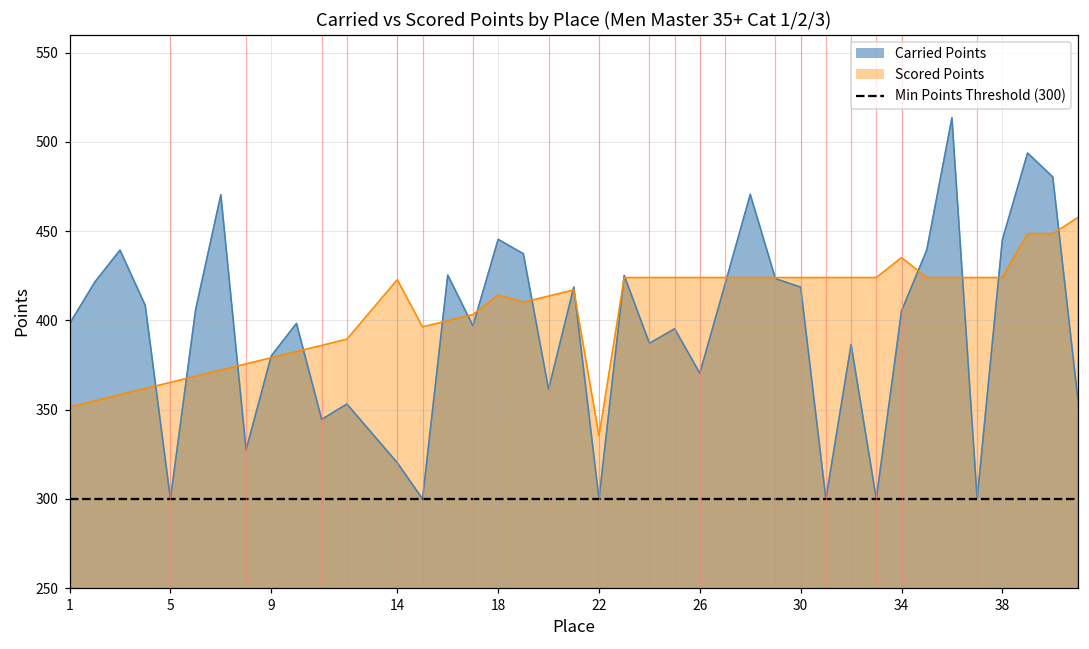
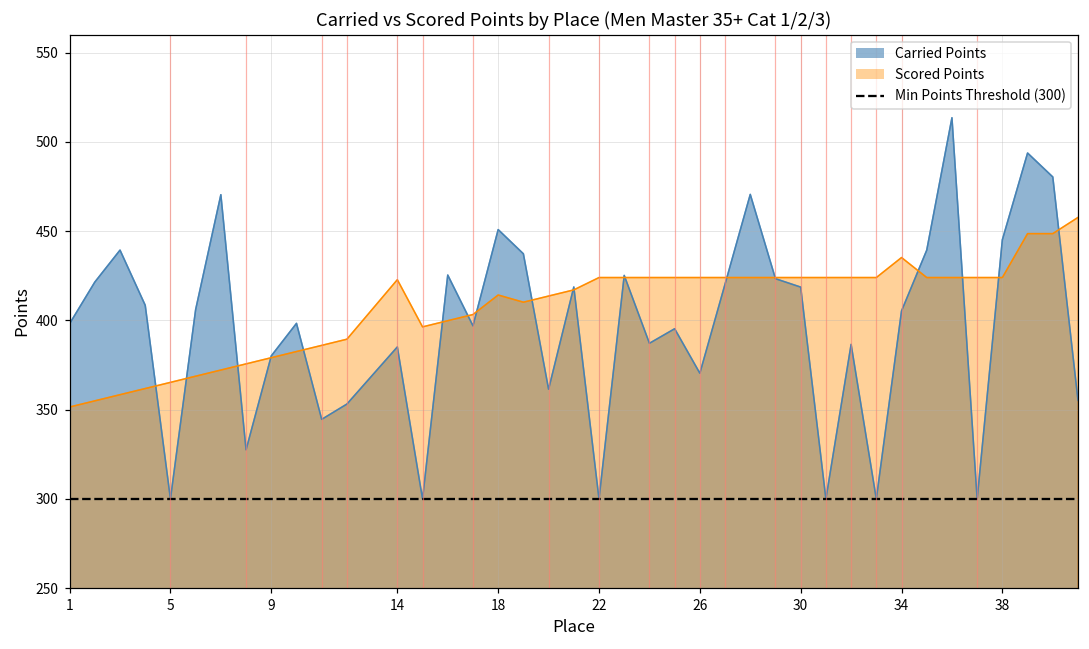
Carried Points, 14: 320 -> 385
Carried Points, 18: 445 -> 451
Scored Points, 22: 335 -> 424
